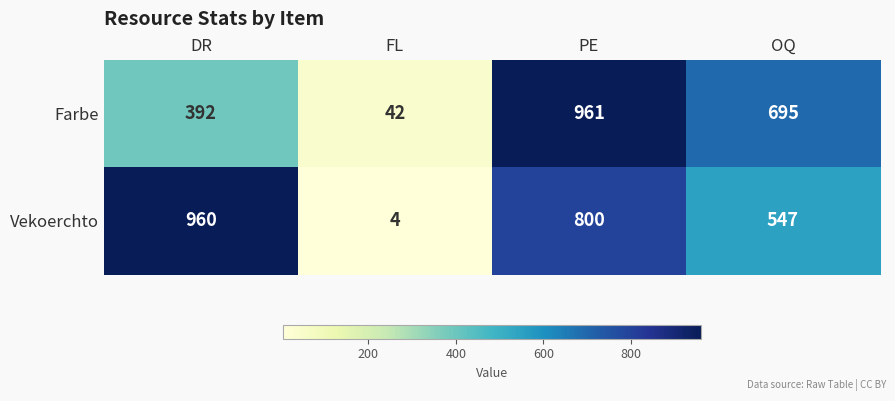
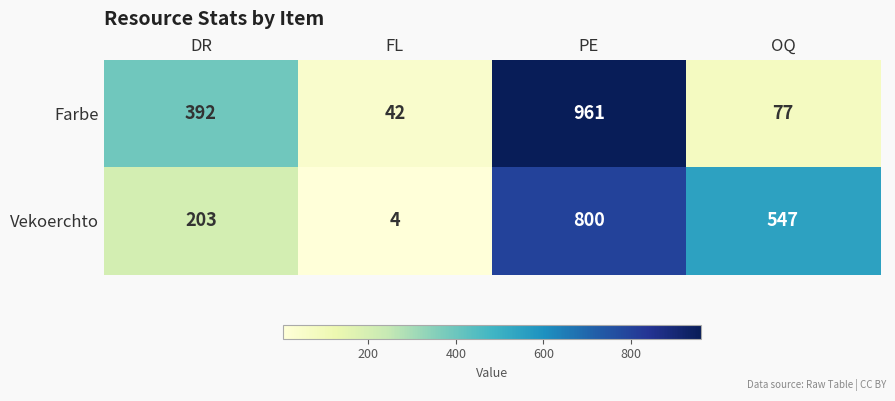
Farbe, OQ: 695 -> 77
Vekoerchto, DR: 960 -> 203
